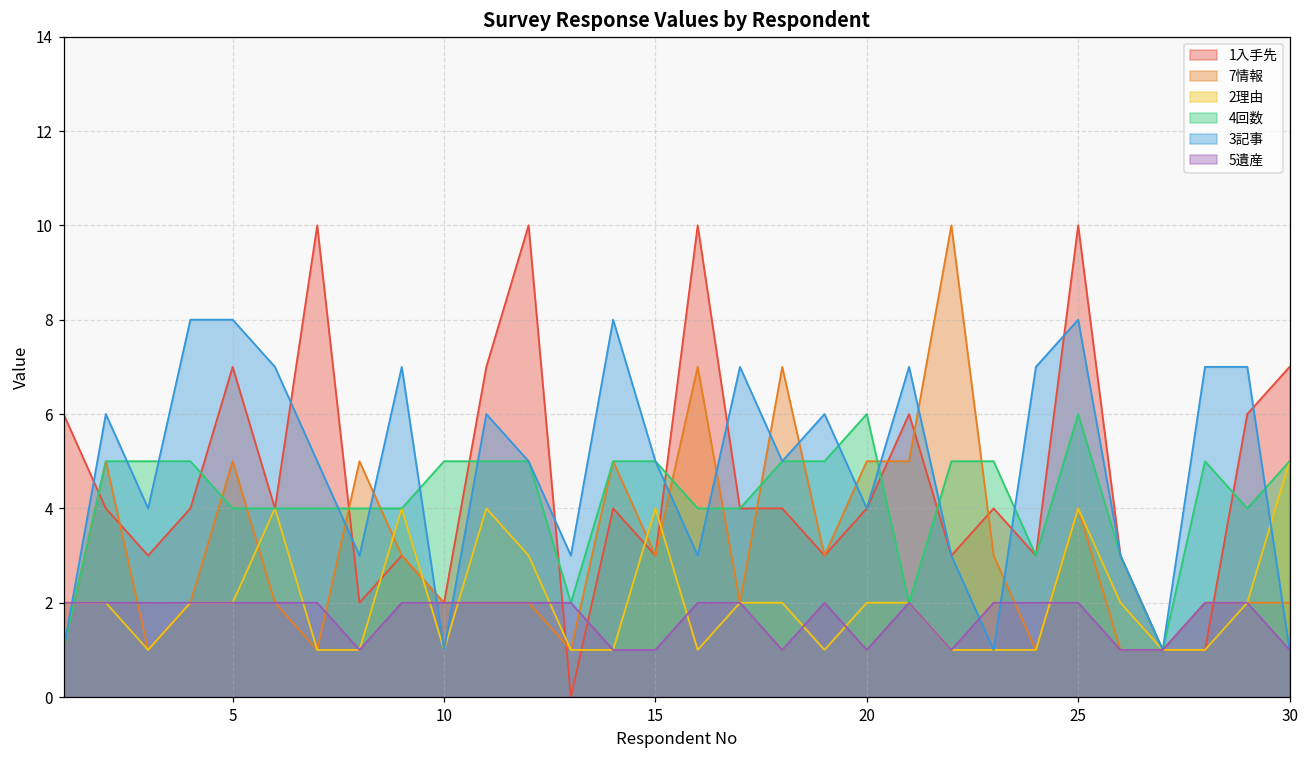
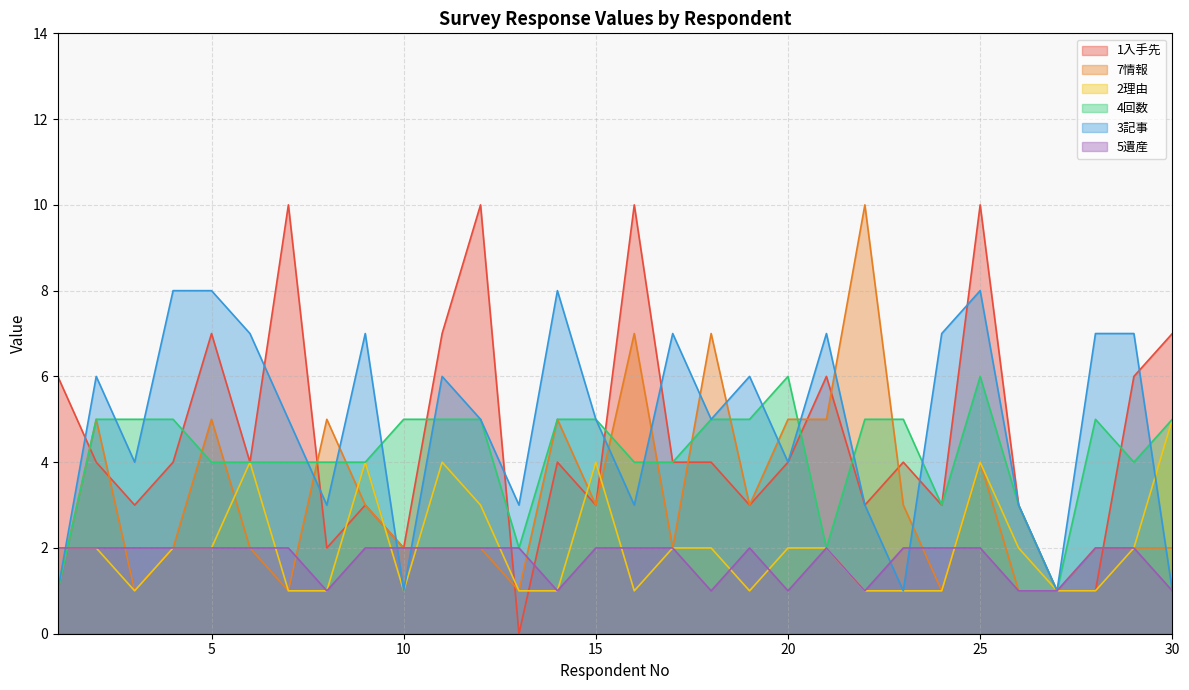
5遺産, 15: 1 -> 2
